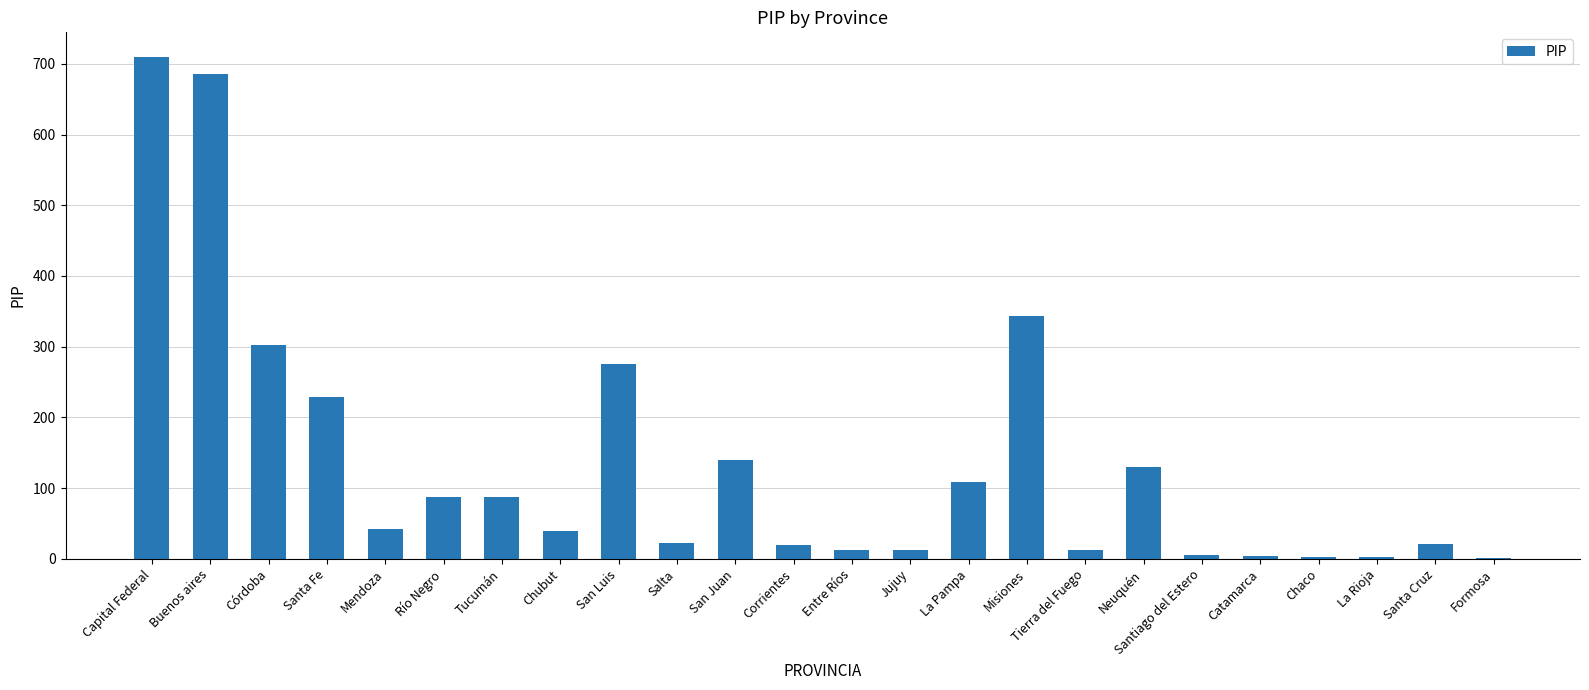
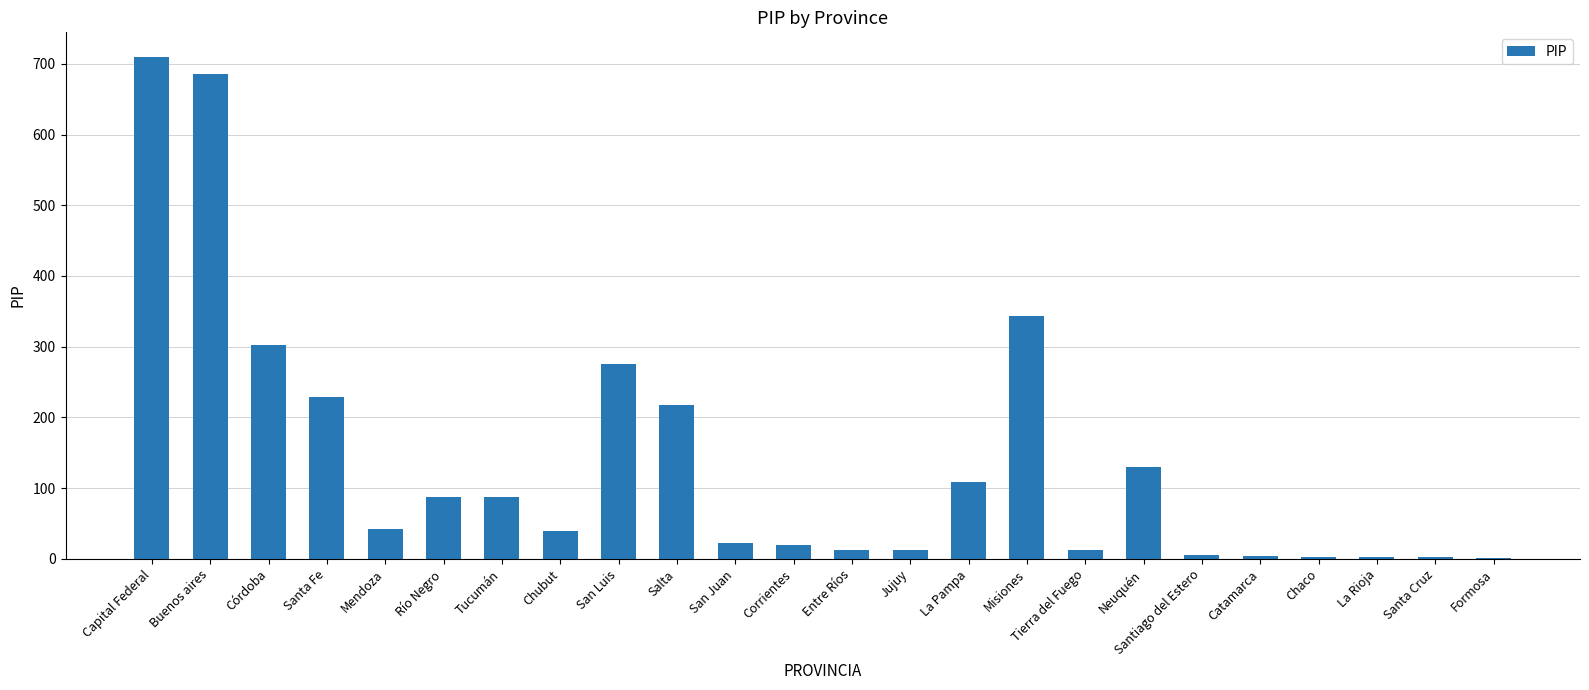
Salta: 20 -> 220
San Juan: 140 -> 20
Santa Cruz: 20 -> 0
